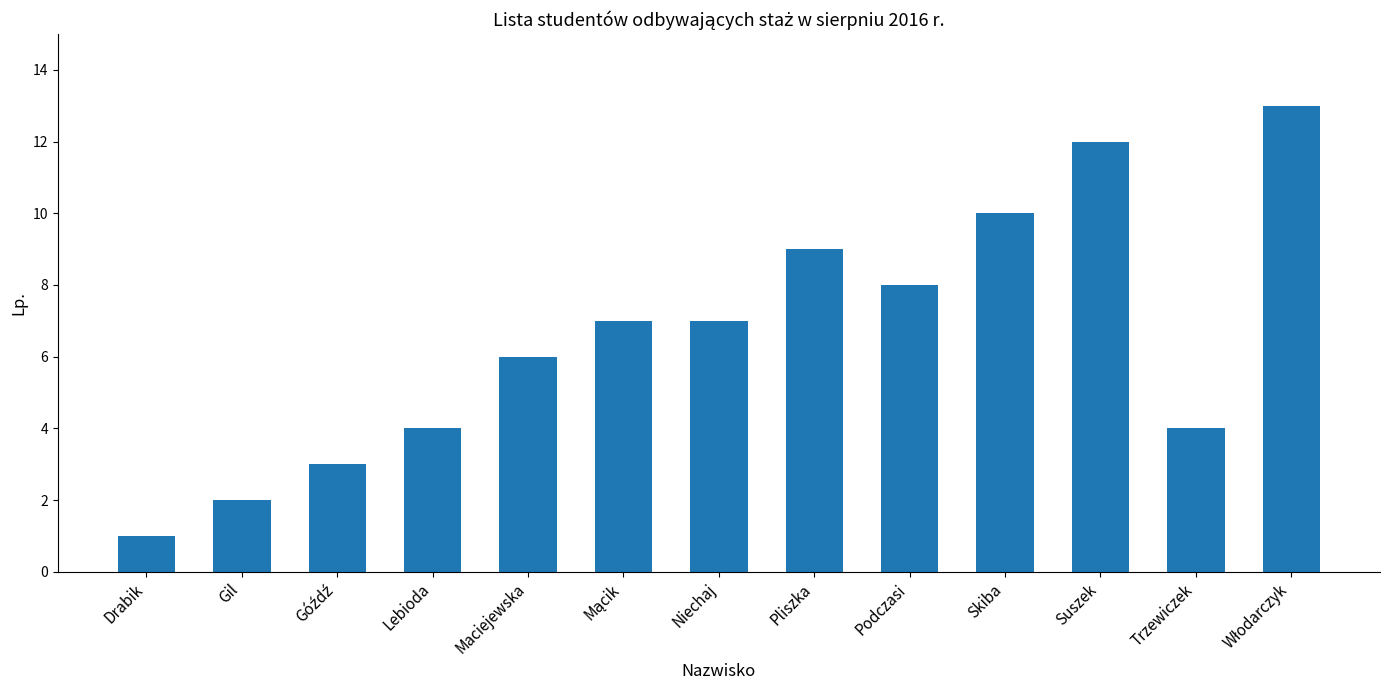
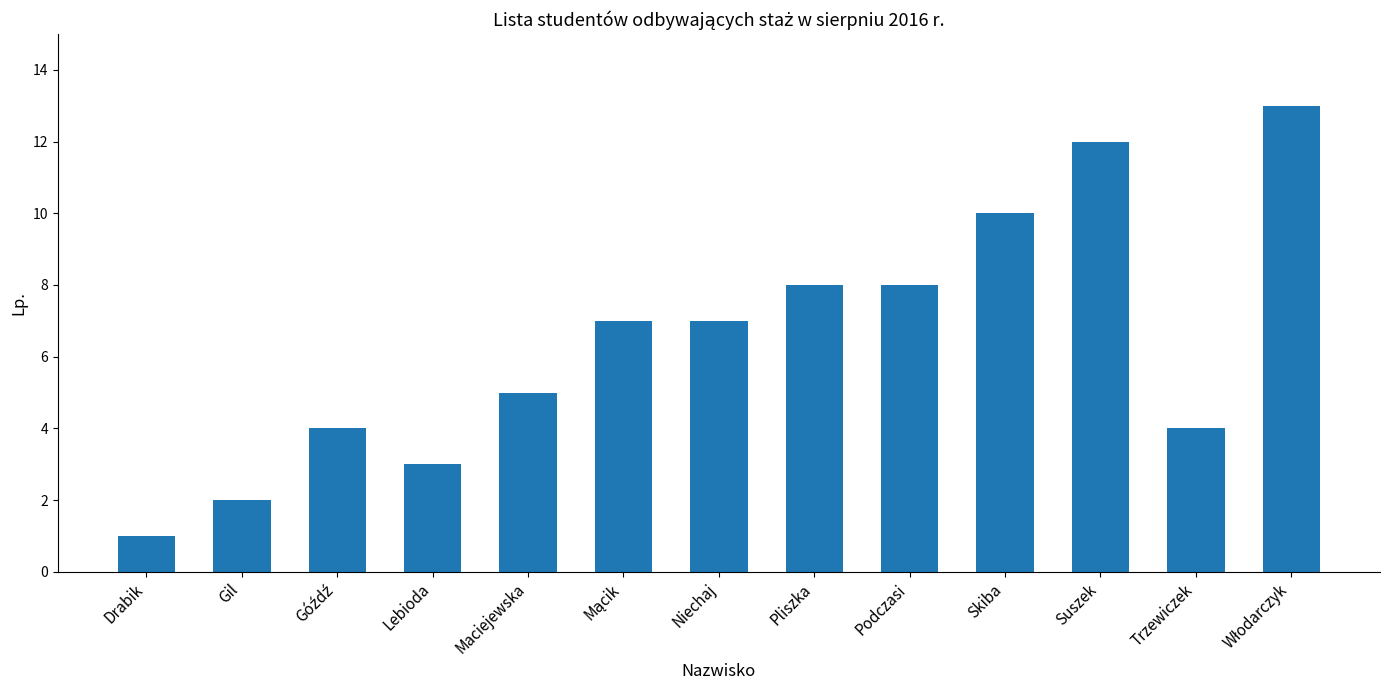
Góźdź: 3 -> 4
Lebioda: 4 -> 3
Maciejewska: 6 -> 5
Pliszka: 9 -> 8
